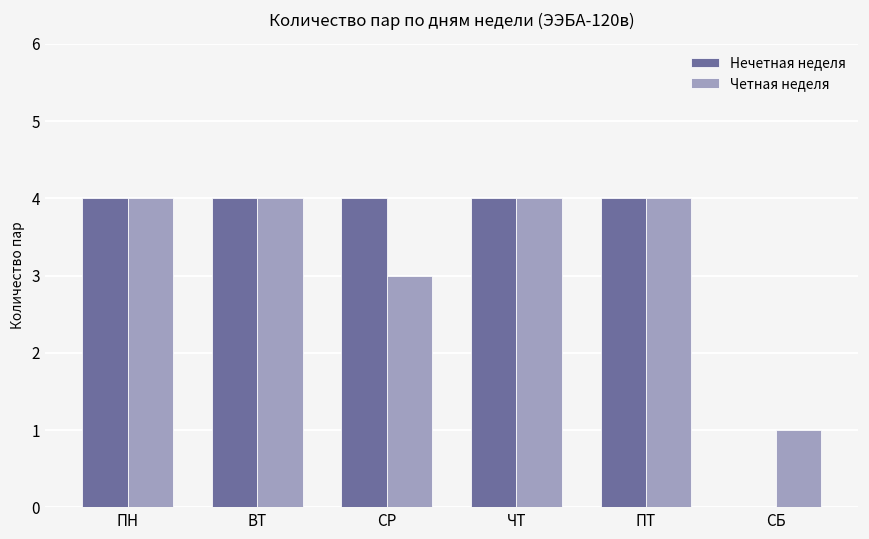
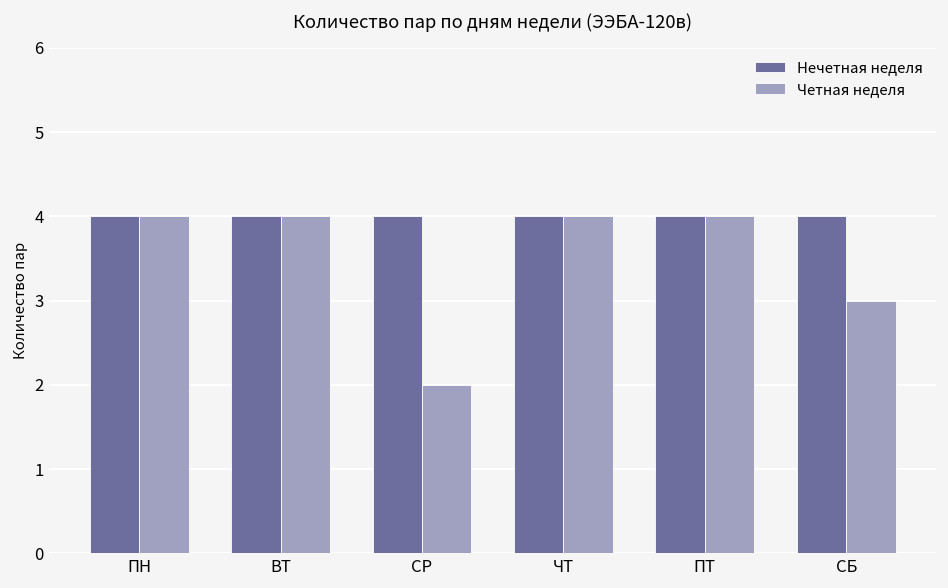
Четная неделя, СР: 3 -> 2
Нечетная неделя, СБ: 0 -> 4
Четная неделя, СБ: 1 -> 3
